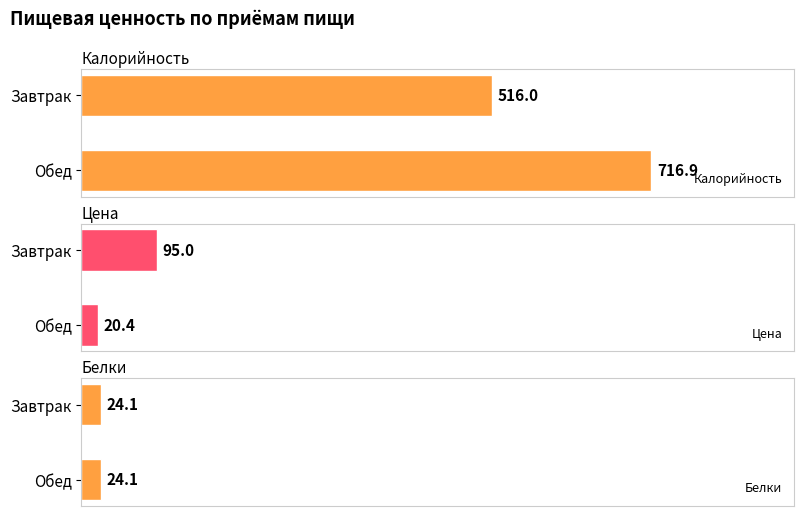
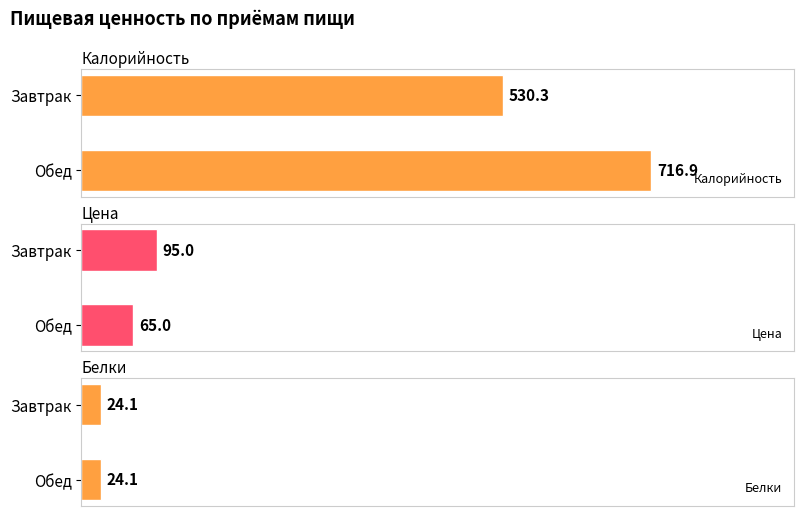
Калорийность, Завтрак: 516.0 -> 530.3
Цена, Обед: 20.4 -> 65.0
